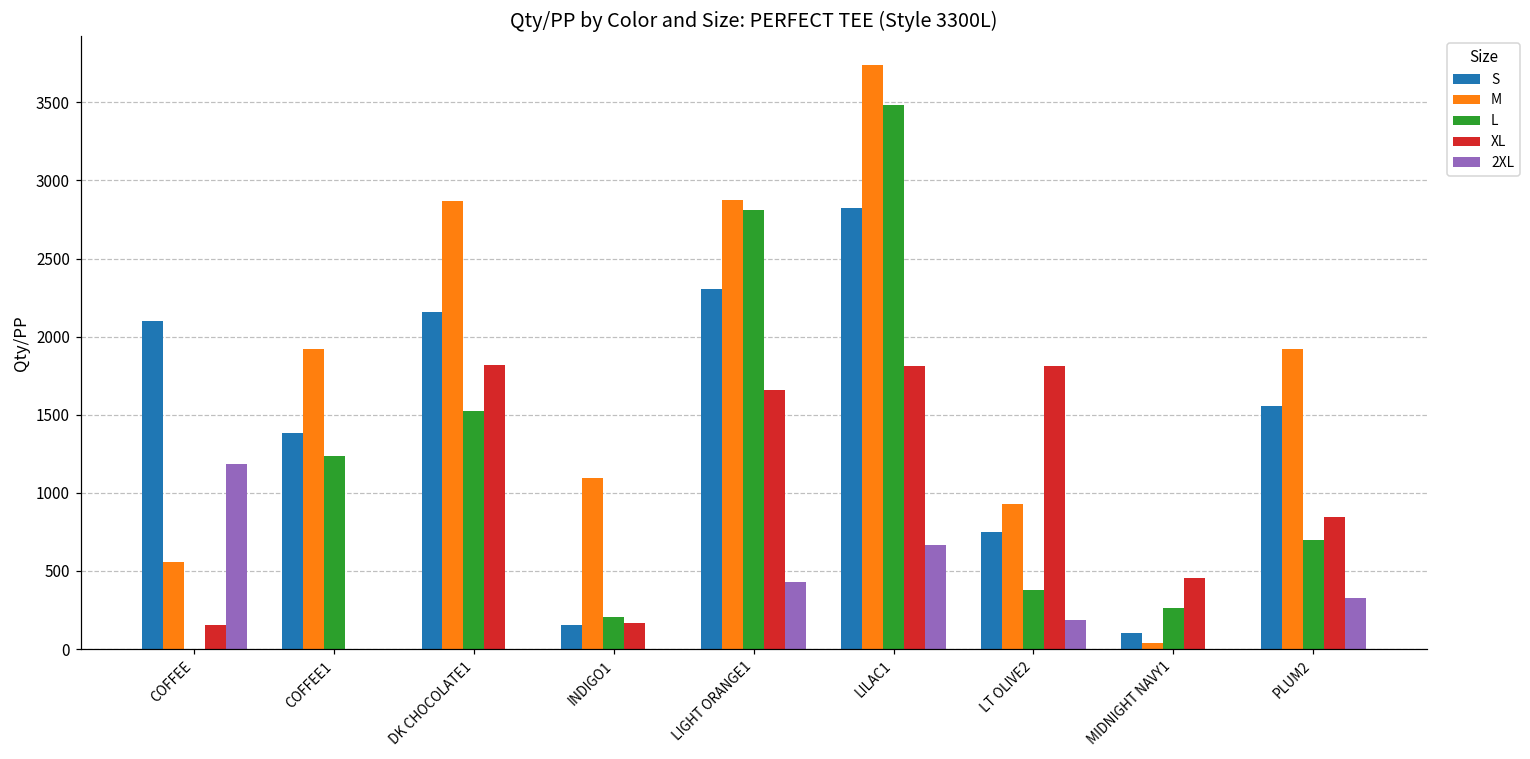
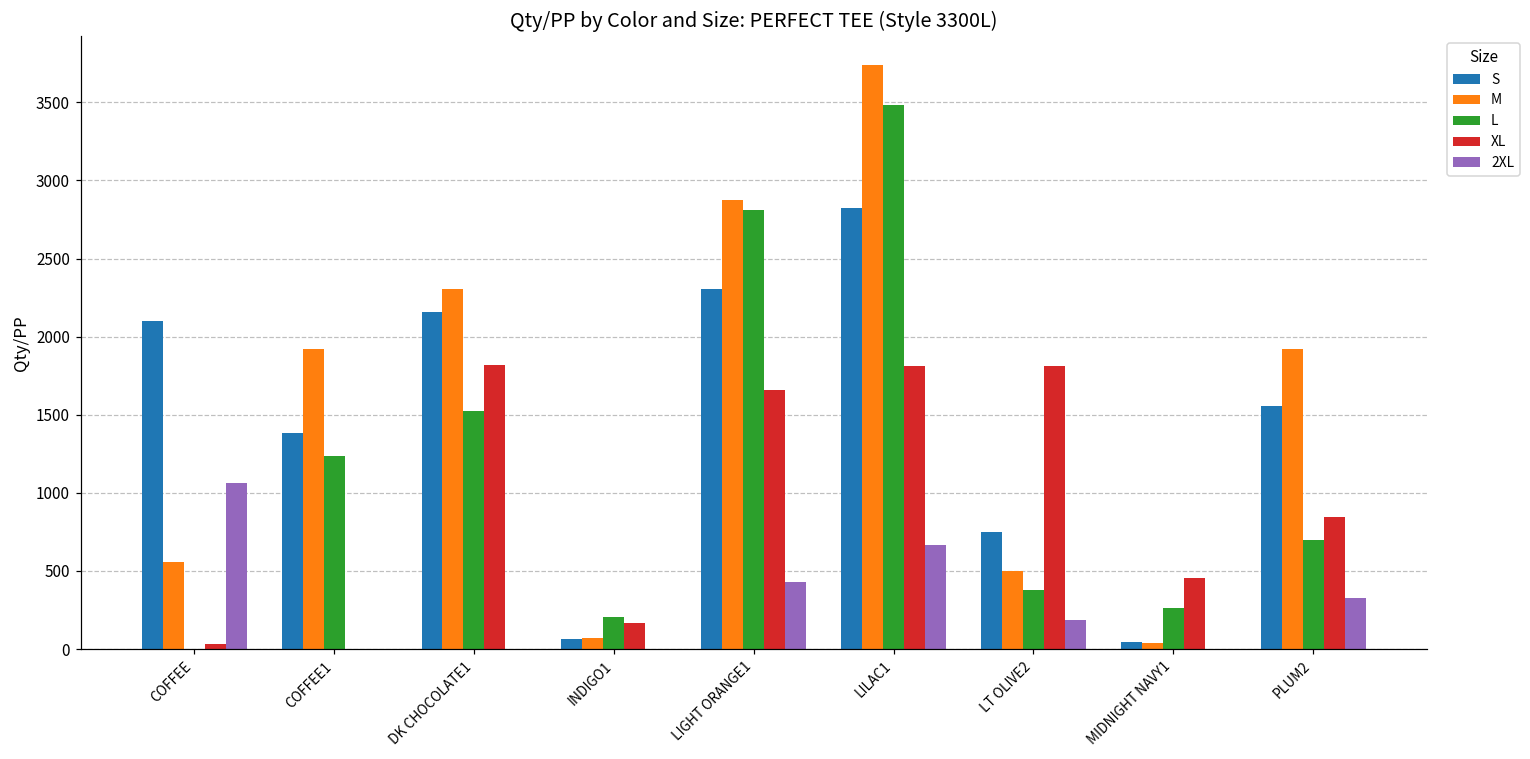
XL, COFFEE: 150 -> 30
2XL, COFFEE: 1180 -> 1060
M, DK CHOCOLATE1: 2870 -> 2310
S, INDIGO1: 150 -> 70
M, INDIGO1: 1100 -> 70
M, LT OLIVE2: 930 -> 500
S, MIDNIGHT NAVY1: 100 -> 40
